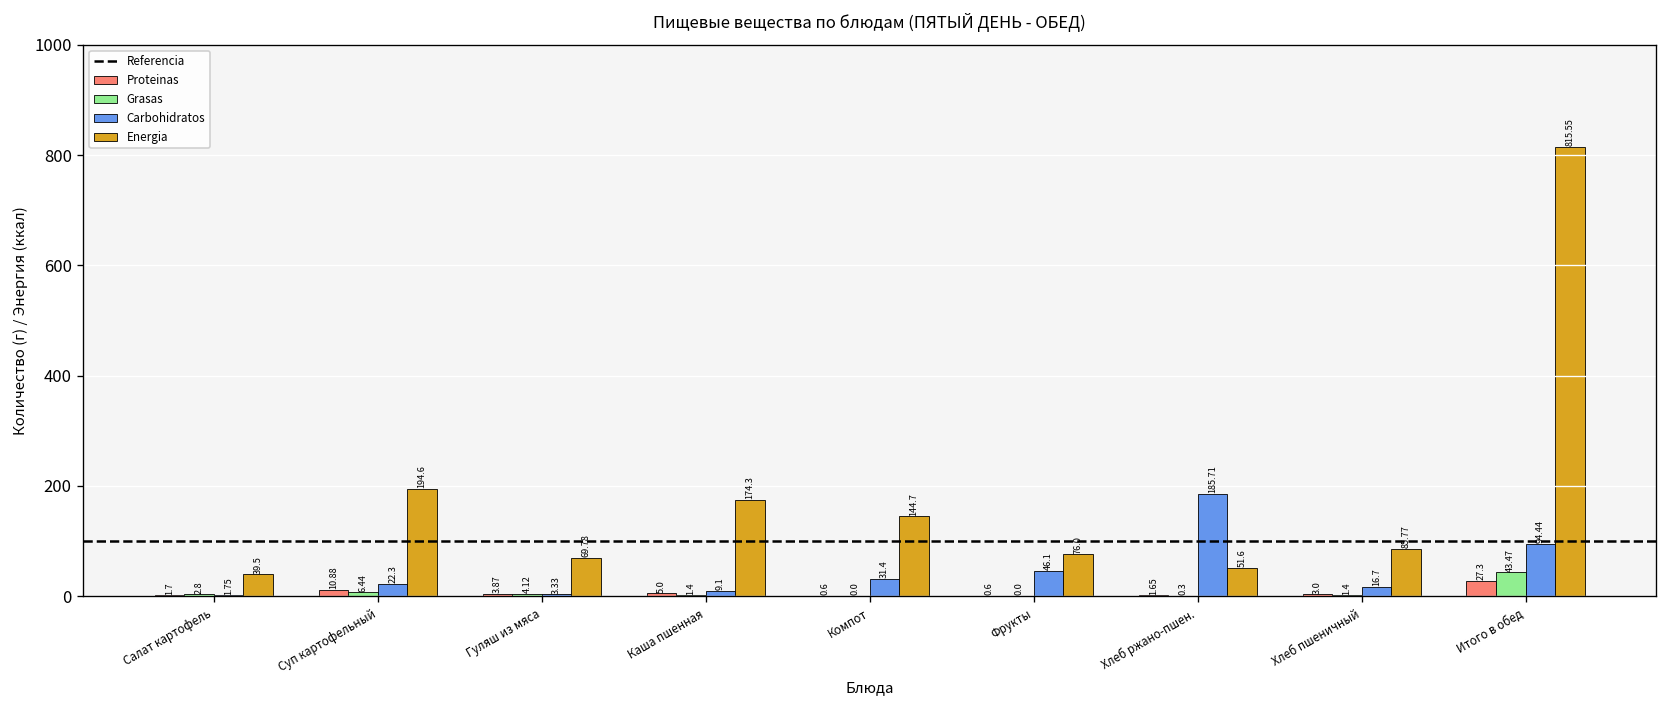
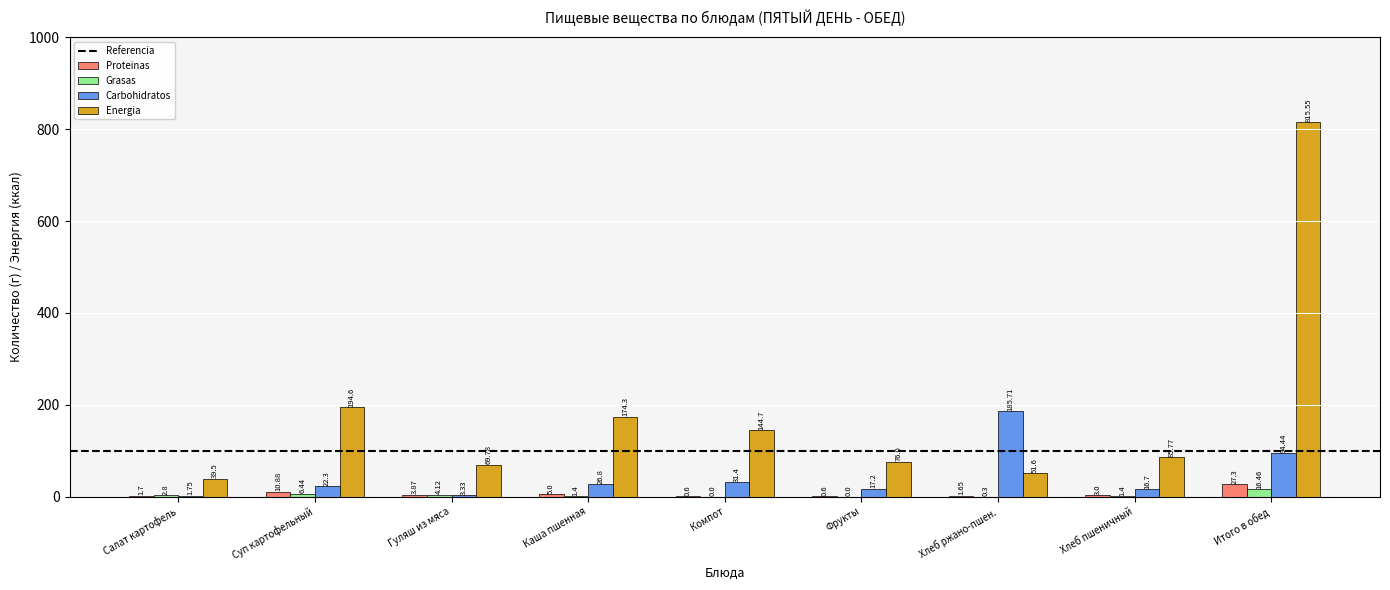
Carbohidratos, Каша пшенная: 9.1 -> 26.8
Carbohidratos, Фрукты: 46.1 -> 17.2
Grasas, Итого в обед: 43.47 -> 16.46
